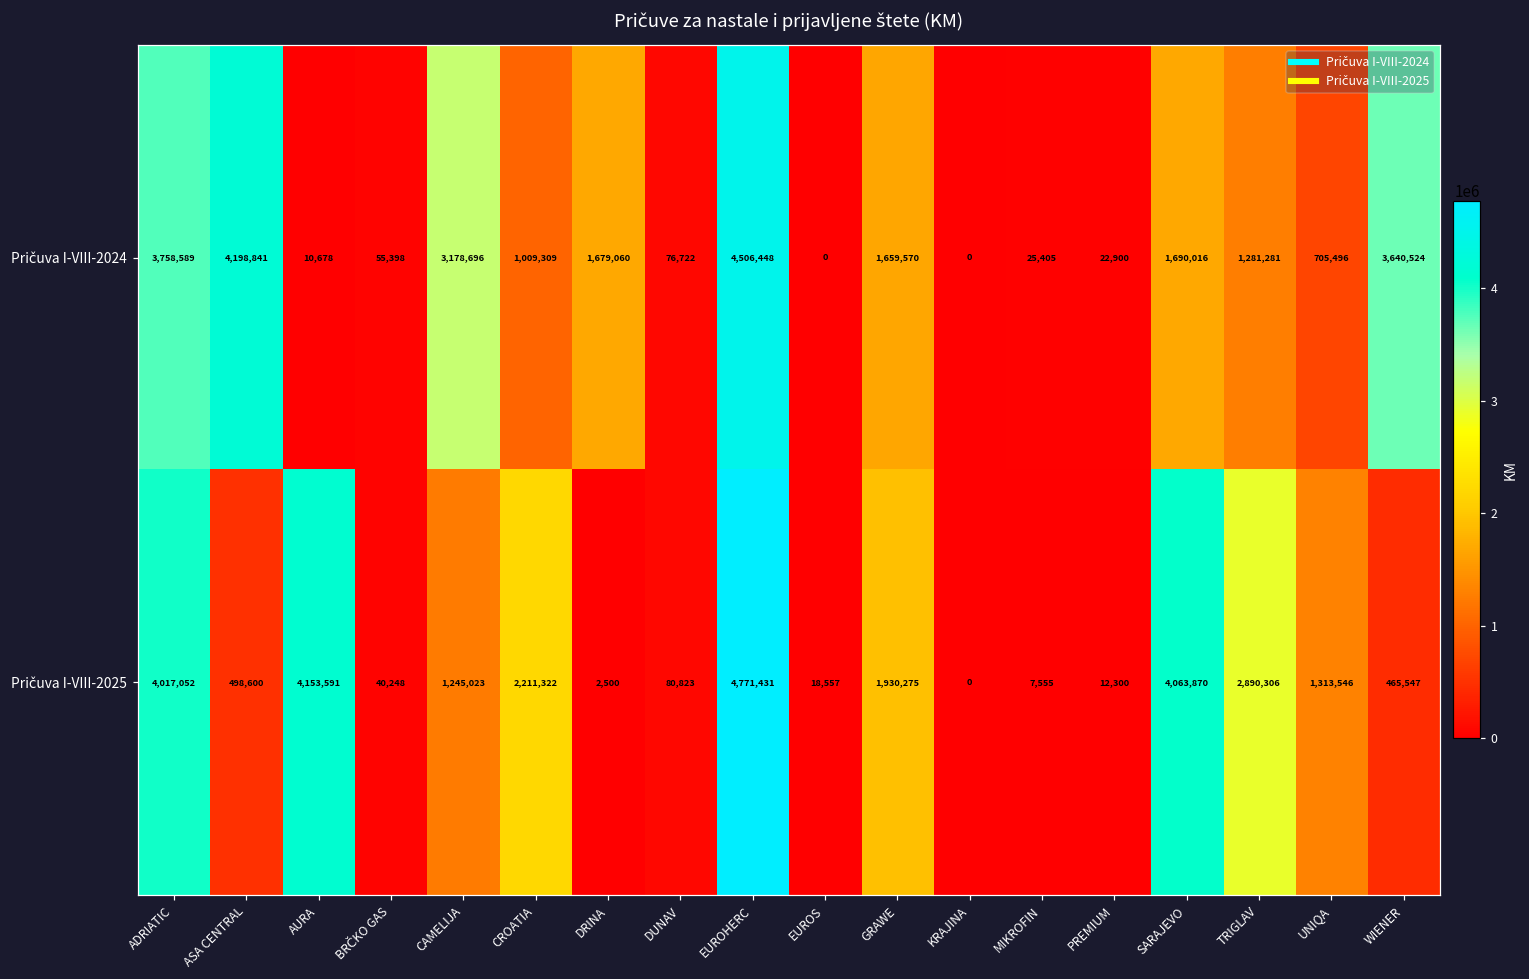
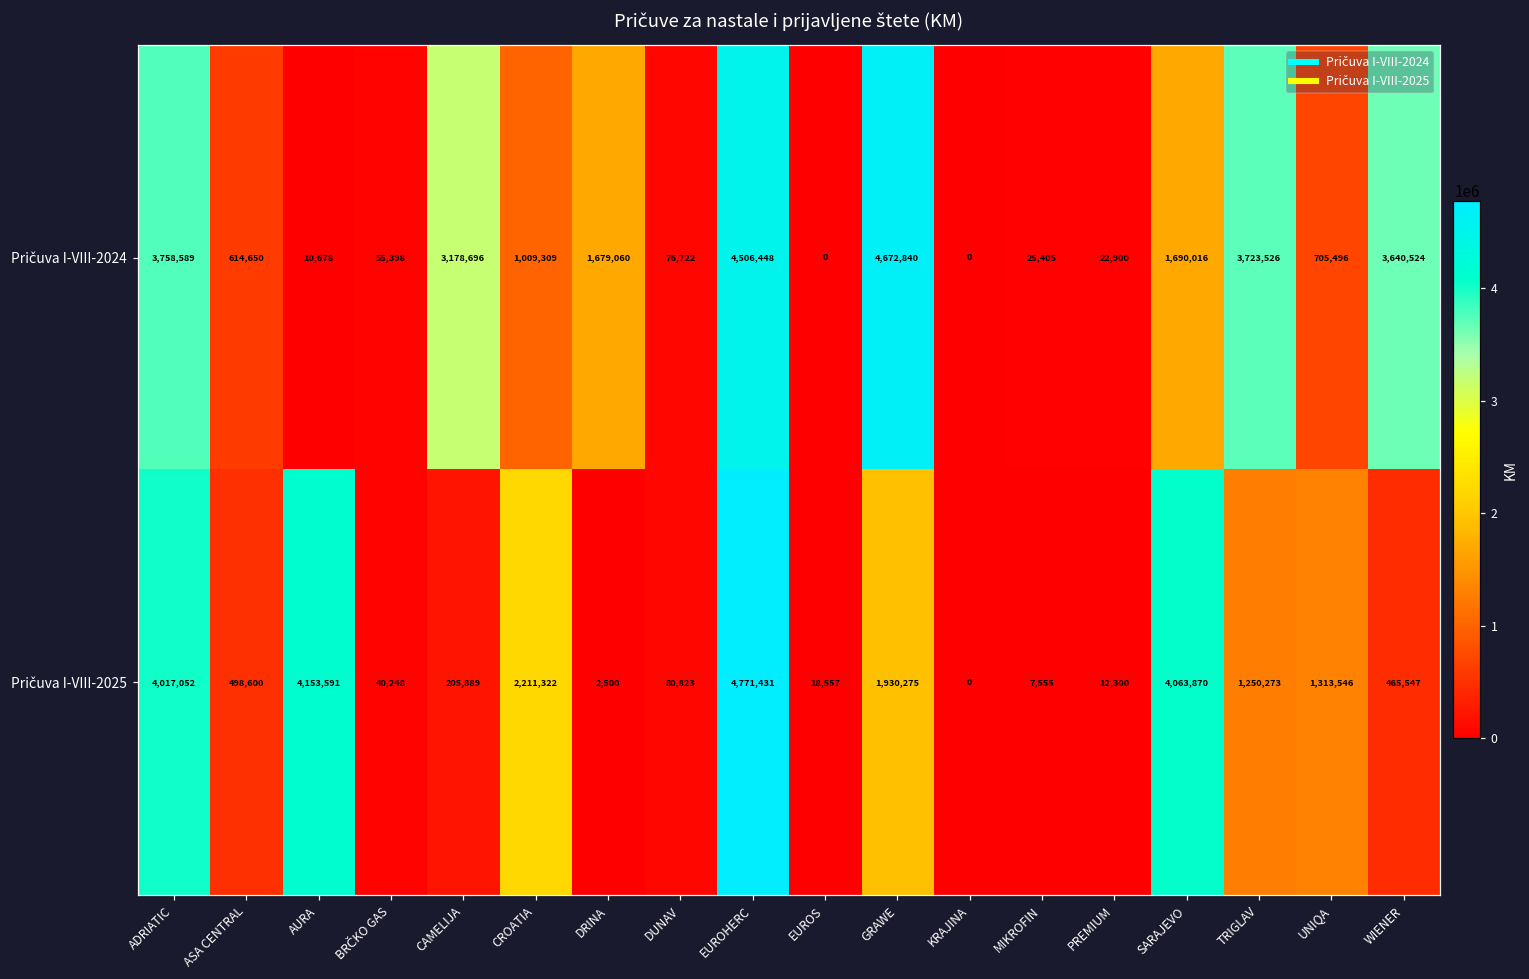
Pričuva I-VIII-2024, ASA CENTRAL: 4,198,841 -> 614,650
Pričuva I-VIII-2024, GRAWE: 1,659,570 -> 4,672,840
Pričuva I-VIII-2024, TRIGLAV: 1,281,281 -> 3,723,526
Pričuva I-VIII-2025, CAMELIJA: 1,245,023 -> 205,889
Pričuva I-VIII-2025, TRIGLAV: 2,890,306 -> 1,250,273
